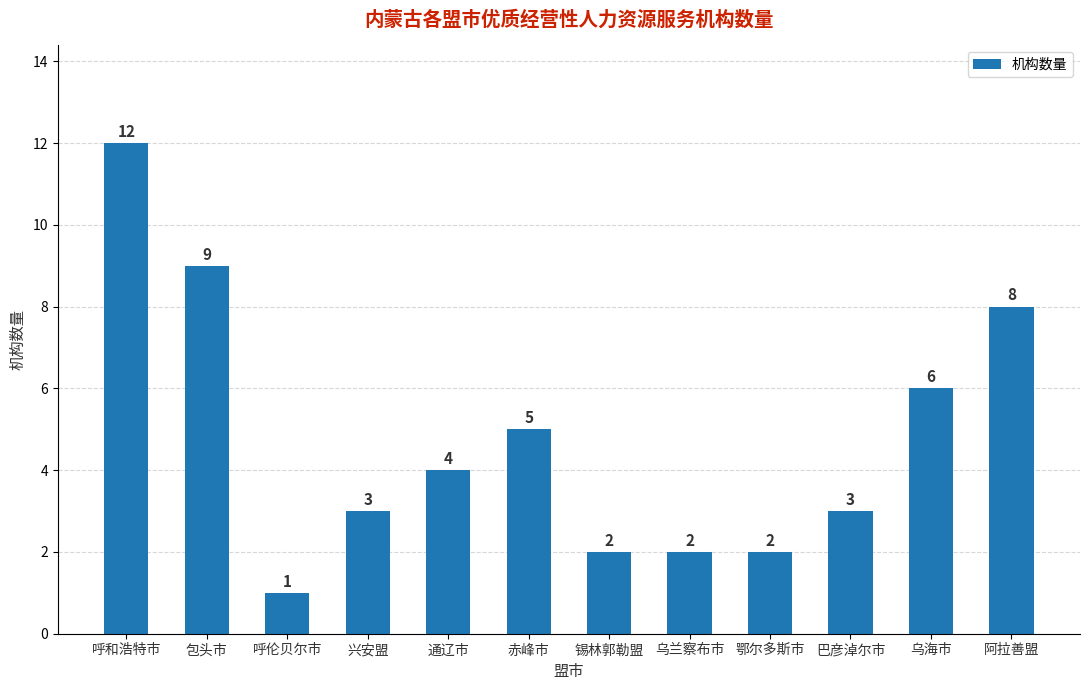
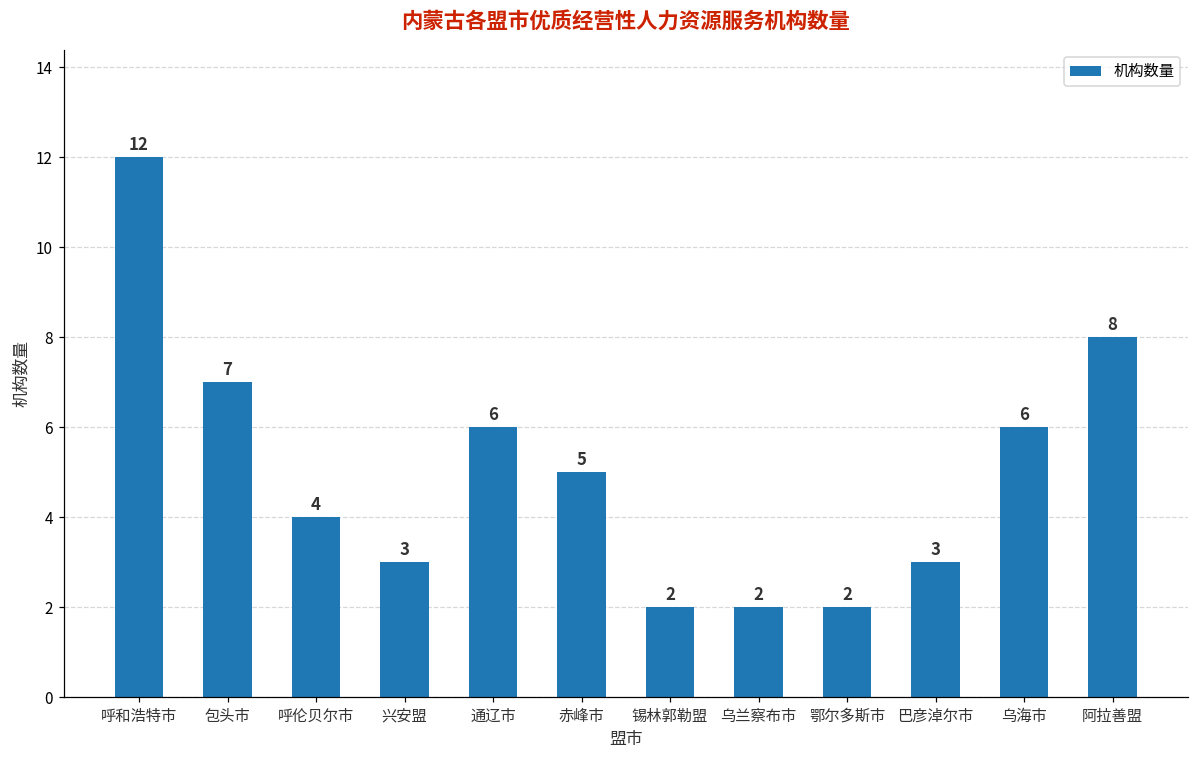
包头市: 9 -> 7
呼伦贝尔市: 1 -> 4
通辽市: 4 -> 6
